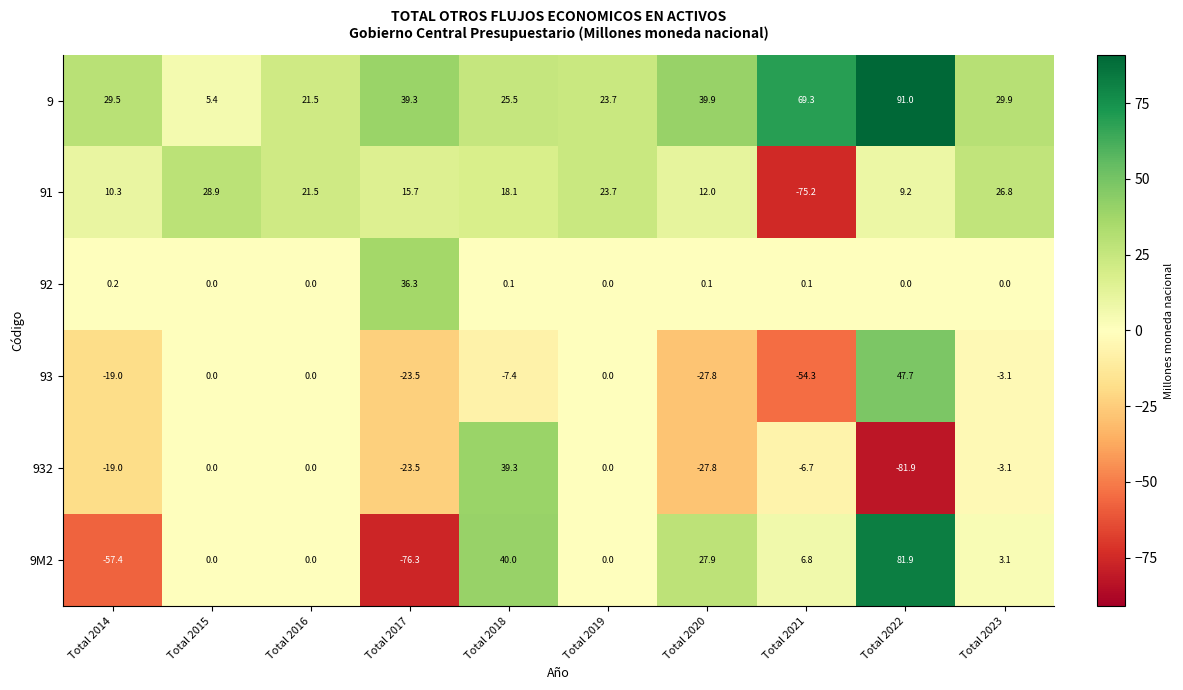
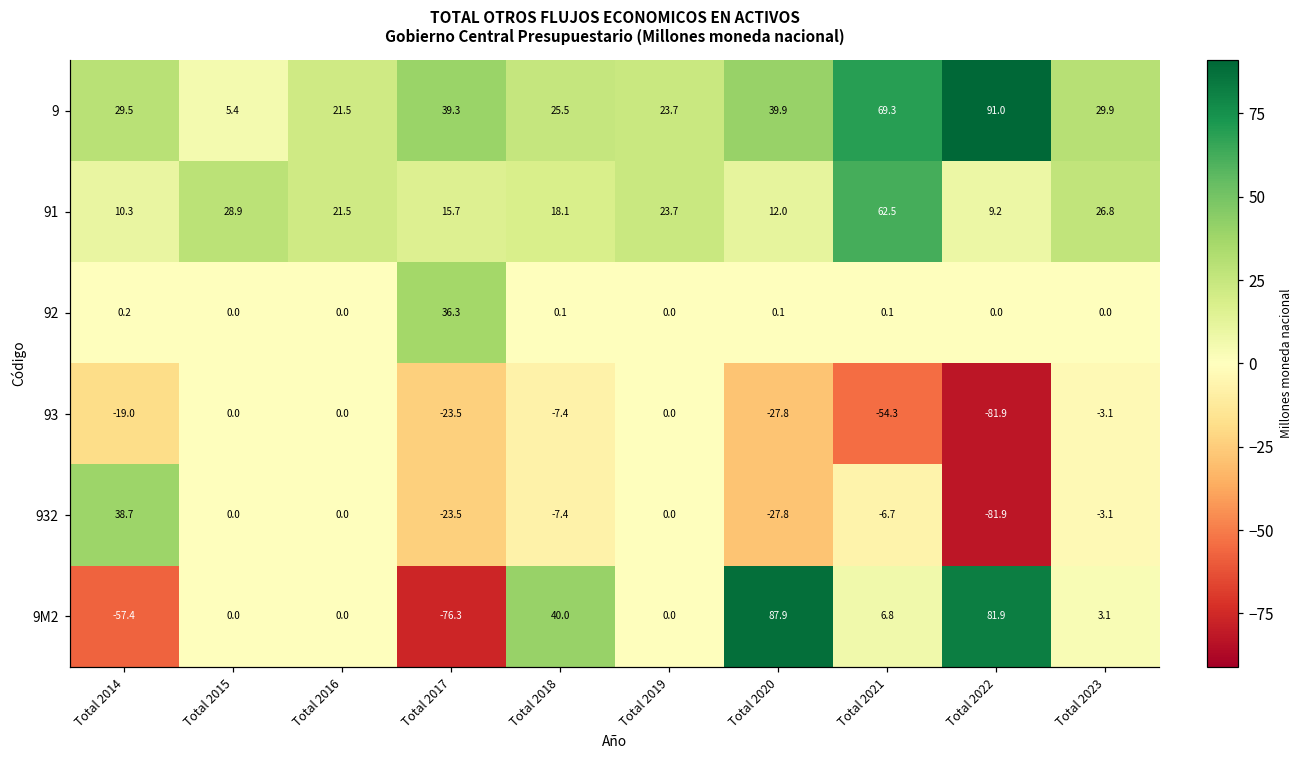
91, Total 2021: -75.2 -> 62.5
93, Total 2022: 47.7 -> -81.9
932, Total 2014: -19.0 -> 38.7
932, Total 2018: 39.3 -> -7.4
9M2, Total 2020: 27.9 -> 87.9
